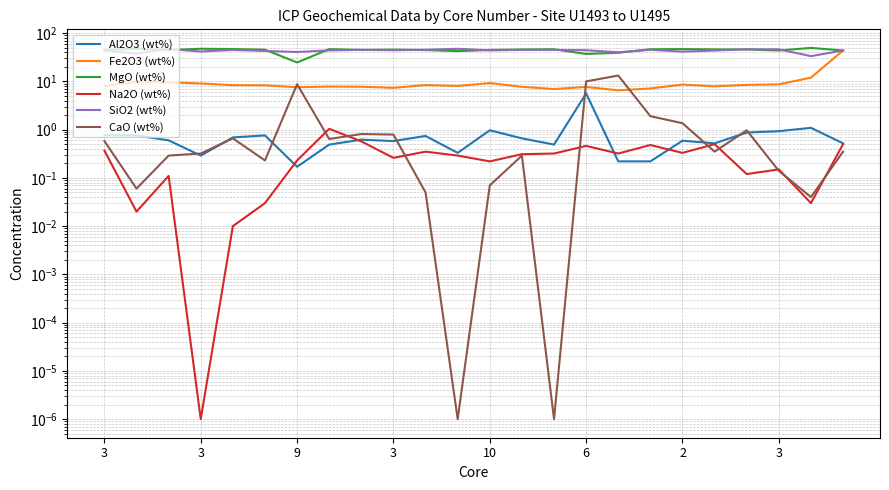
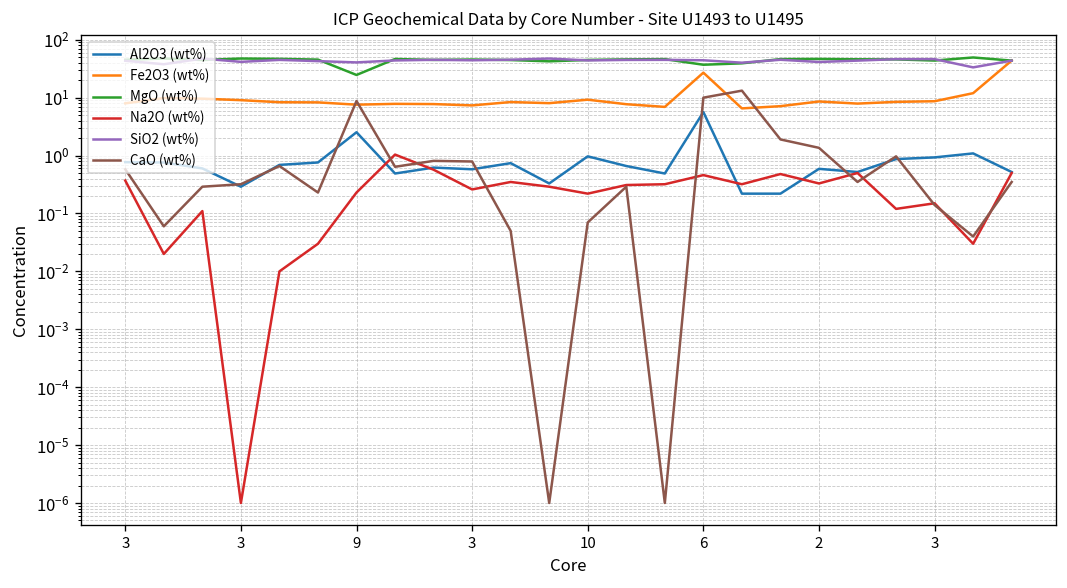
Al2O3 (wt%), 9: 0.17 -> 3
Fe2O3 (wt%), 6: 8 -> 30
